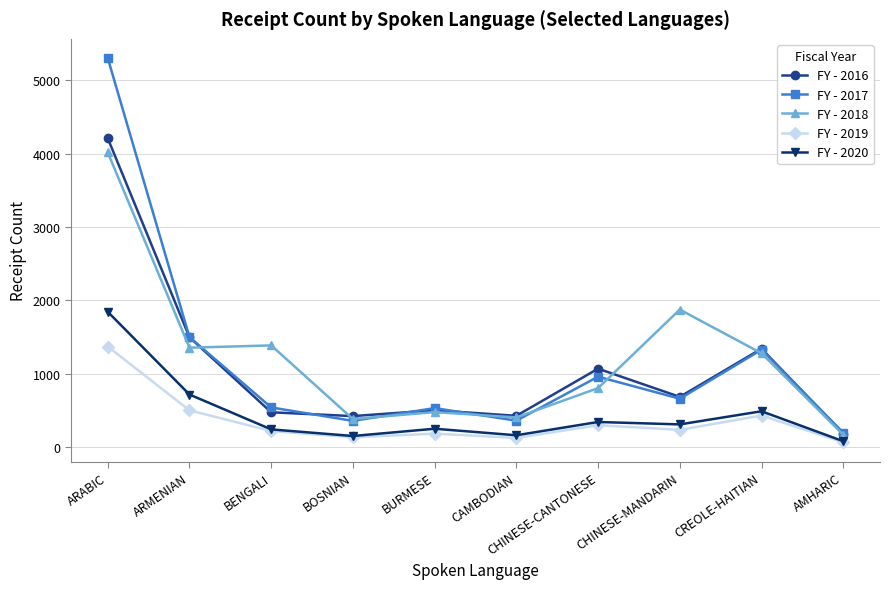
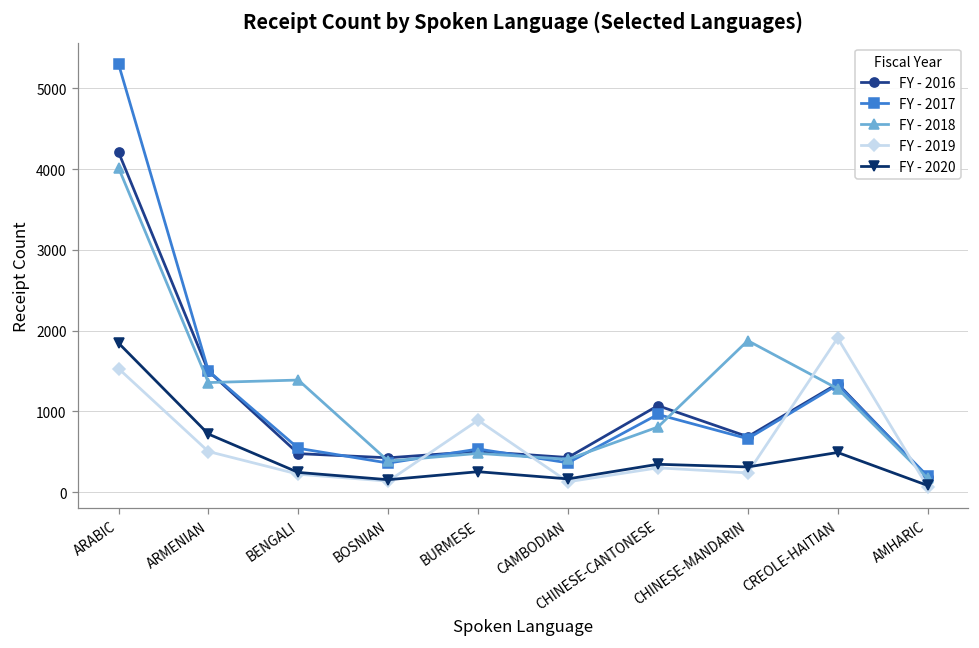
FY - 2019, ARABIC: 1400 -> 1500
FY - 2019, BURMESE: 200 -> 900
FY - 2019, CREOLE-HAITIAN: 400 -> 1900
